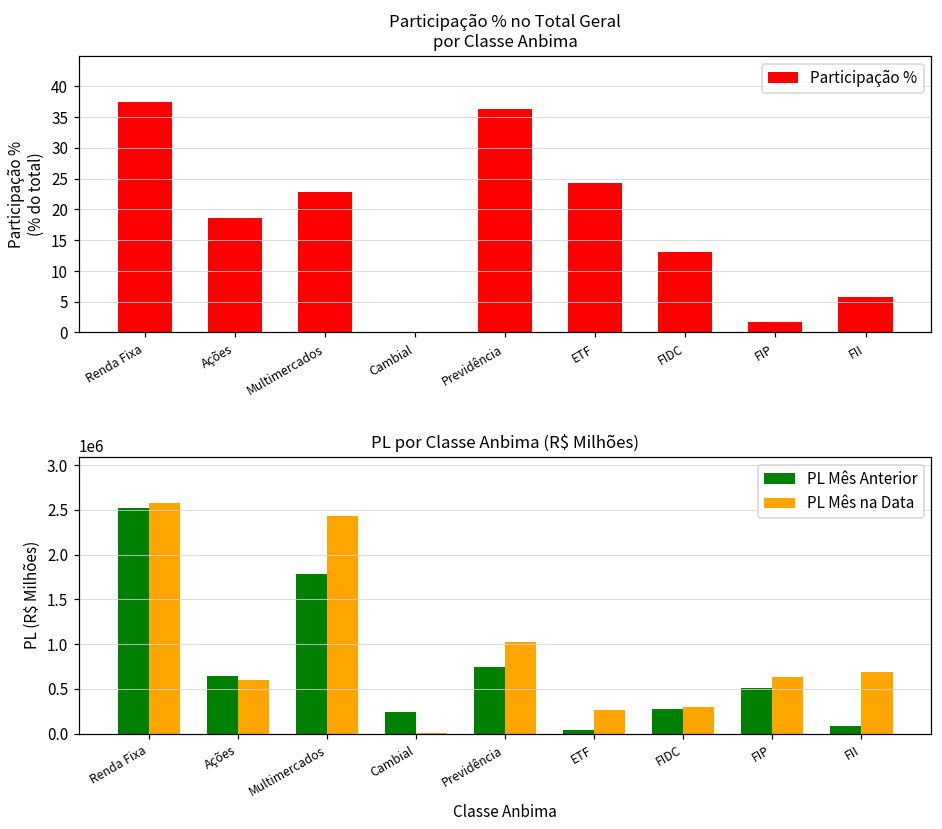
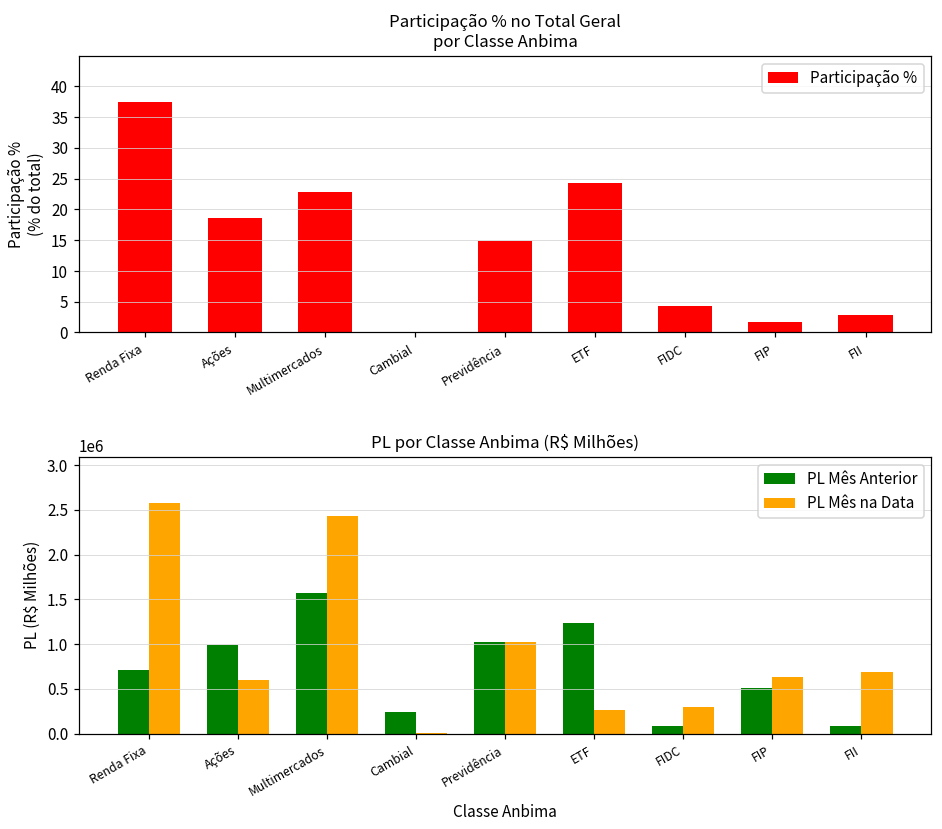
Participação % no Total Geral por Classe Anbima, Previdência: 36 -> 15
Participação % no Total Geral por Classe Anbima, FIDC: 13 -> 4
Participação % no Total Geral por Classe Anbima, FII: 6 -> 3
PL por Classe Anbima (R$ Milhões), PL Mês Anterior, Renda Fixa: 2500000 -> 700000
PL por Classe Anbima (R$ Milhões), PL Mês Anterior, Ações: 600000 -> 1000000
PL por Classe Anbima (R$ Milhões), PL Mês Anterior, Multimercados: 1800000 -> 1600000
PL por Classe Anbima (R$ Milhões), PL Mês Anterior, Previdência: 700000 -> 1000000
PL por Classe Anbima (R$ Milhões), PL Mês Anterior, ETF: 0 -> 1200000
PL por Classe Anbima (R$ Milhões), PL Mês Anterior, FIDC: 300000 -> 100000
